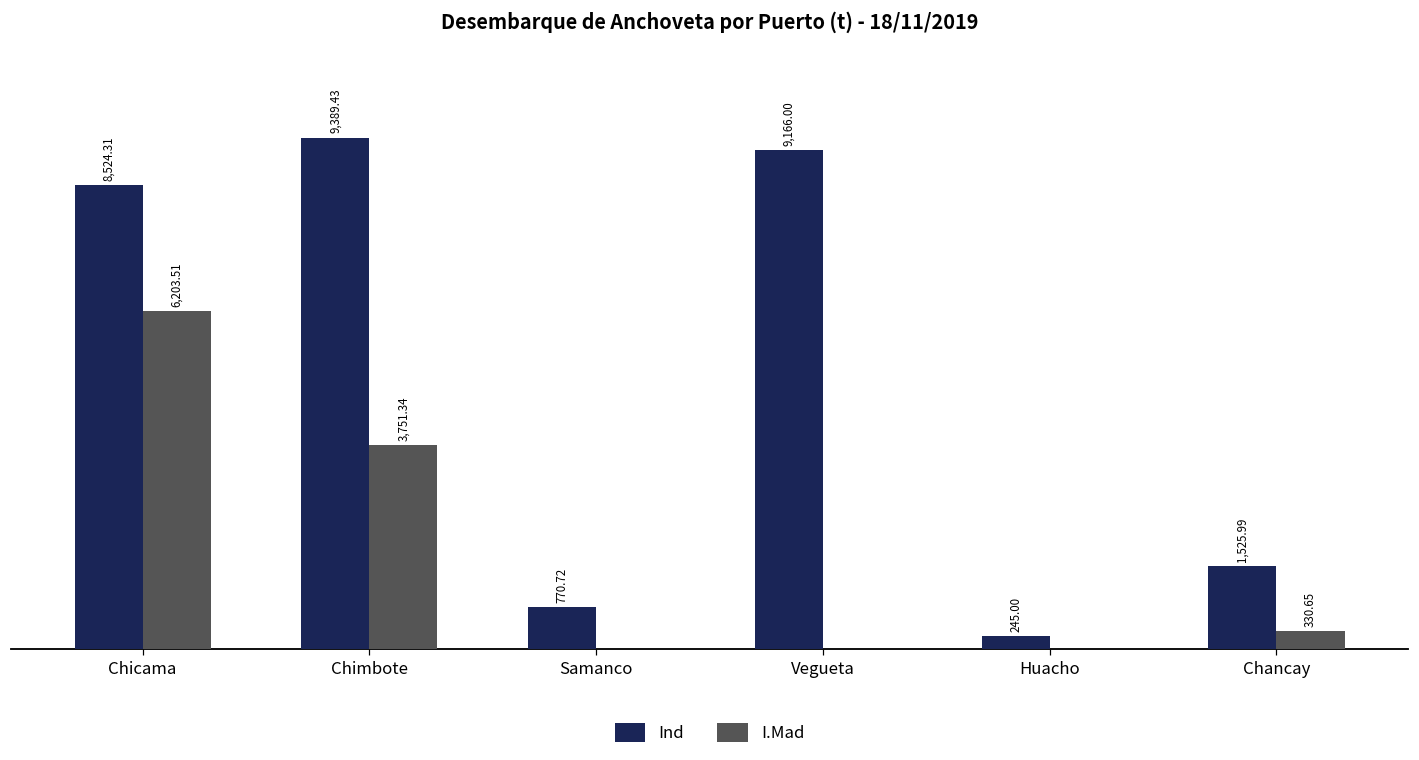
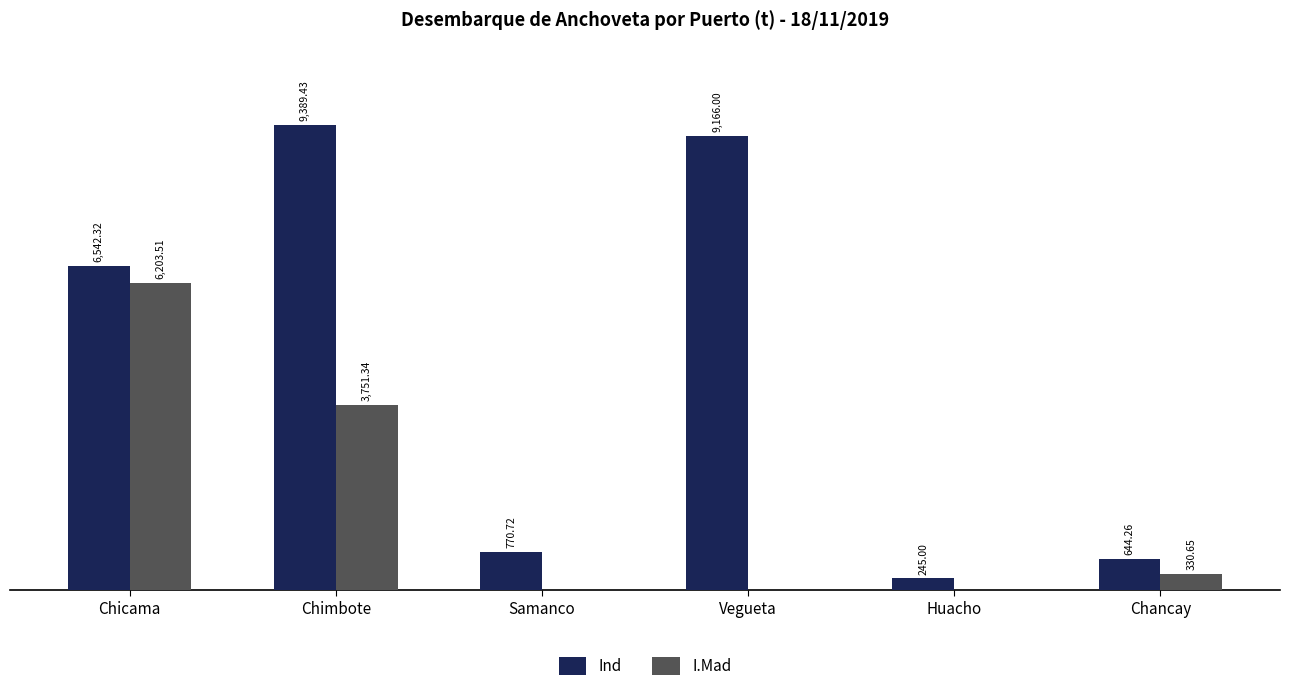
Ind, Chicama: 8,524.31 -> 6,542.32
Ind, Chancay: 1,525.99 -> 644.26
